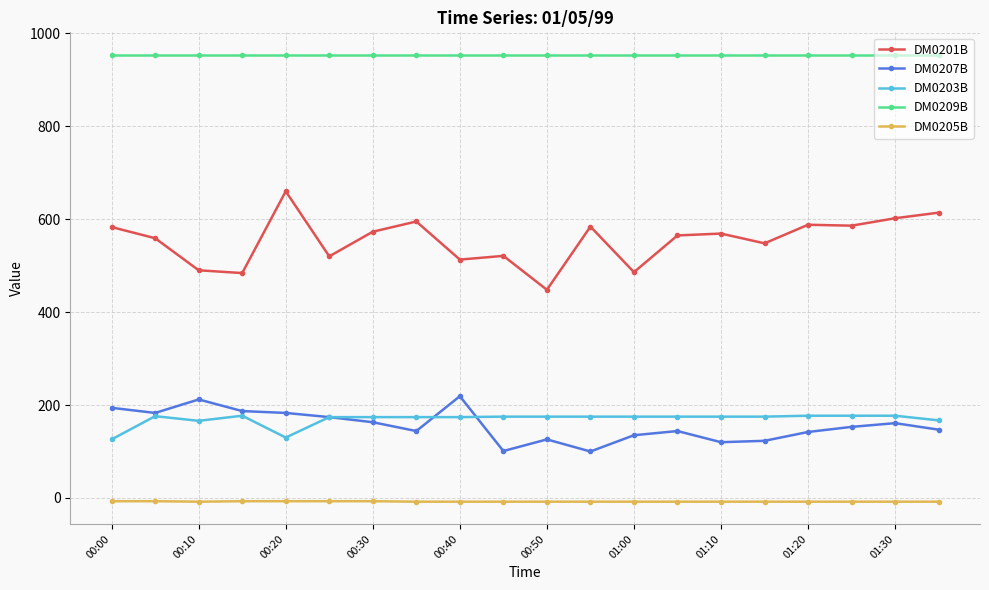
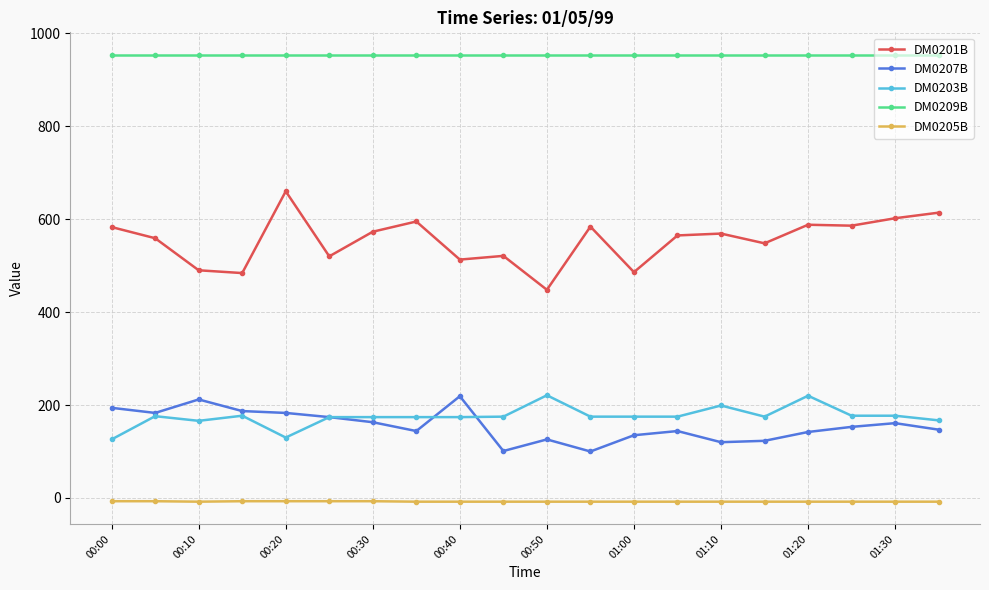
DM0203B, 00:50: 180 -> 220
DM0203B, 01:10: 180 -> 200
DM0203B, 01:20: 180 -> 220
